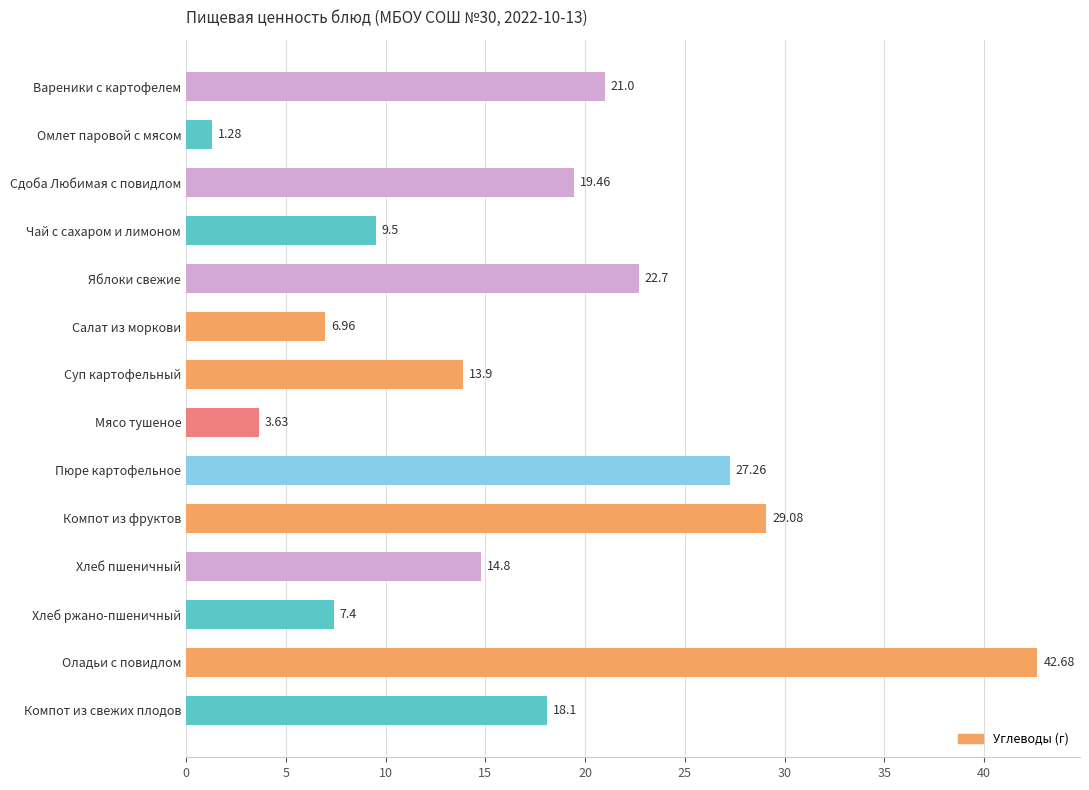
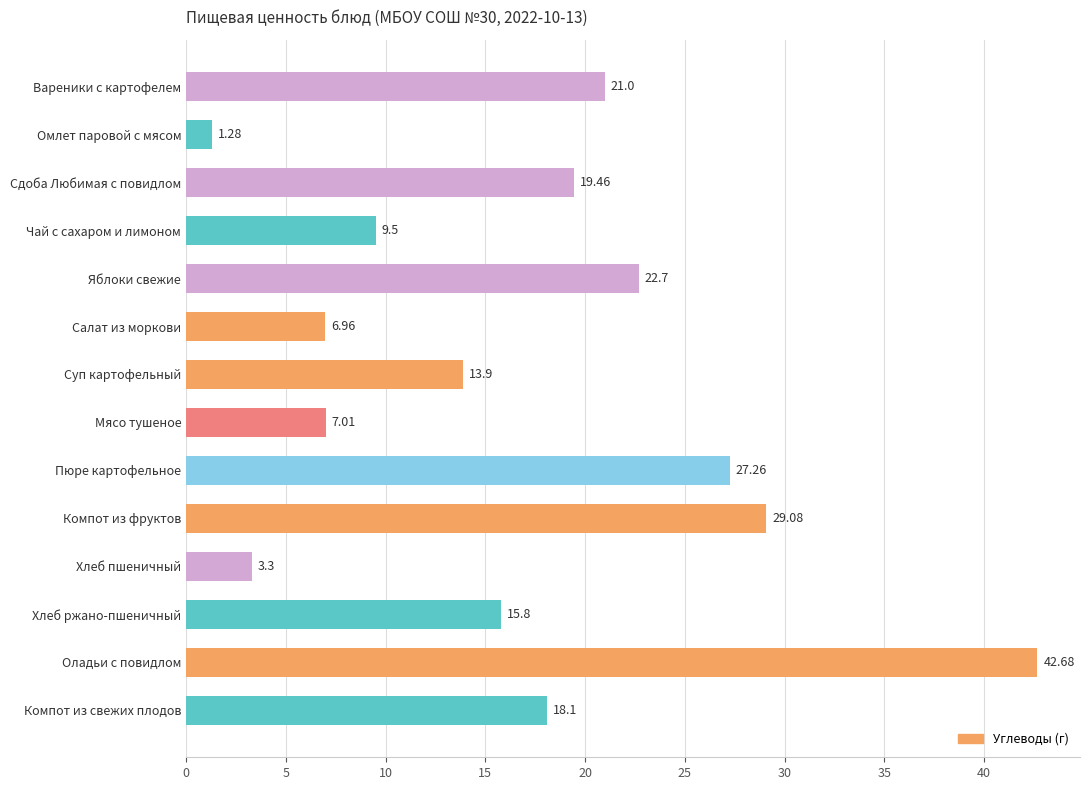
Мясо тушеное: 3.63 -> 7.01
Хлеб пшеничный: 14.8 -> 3.3
Хлеб ржано-пшеничный: 7.4 -> 15.8
